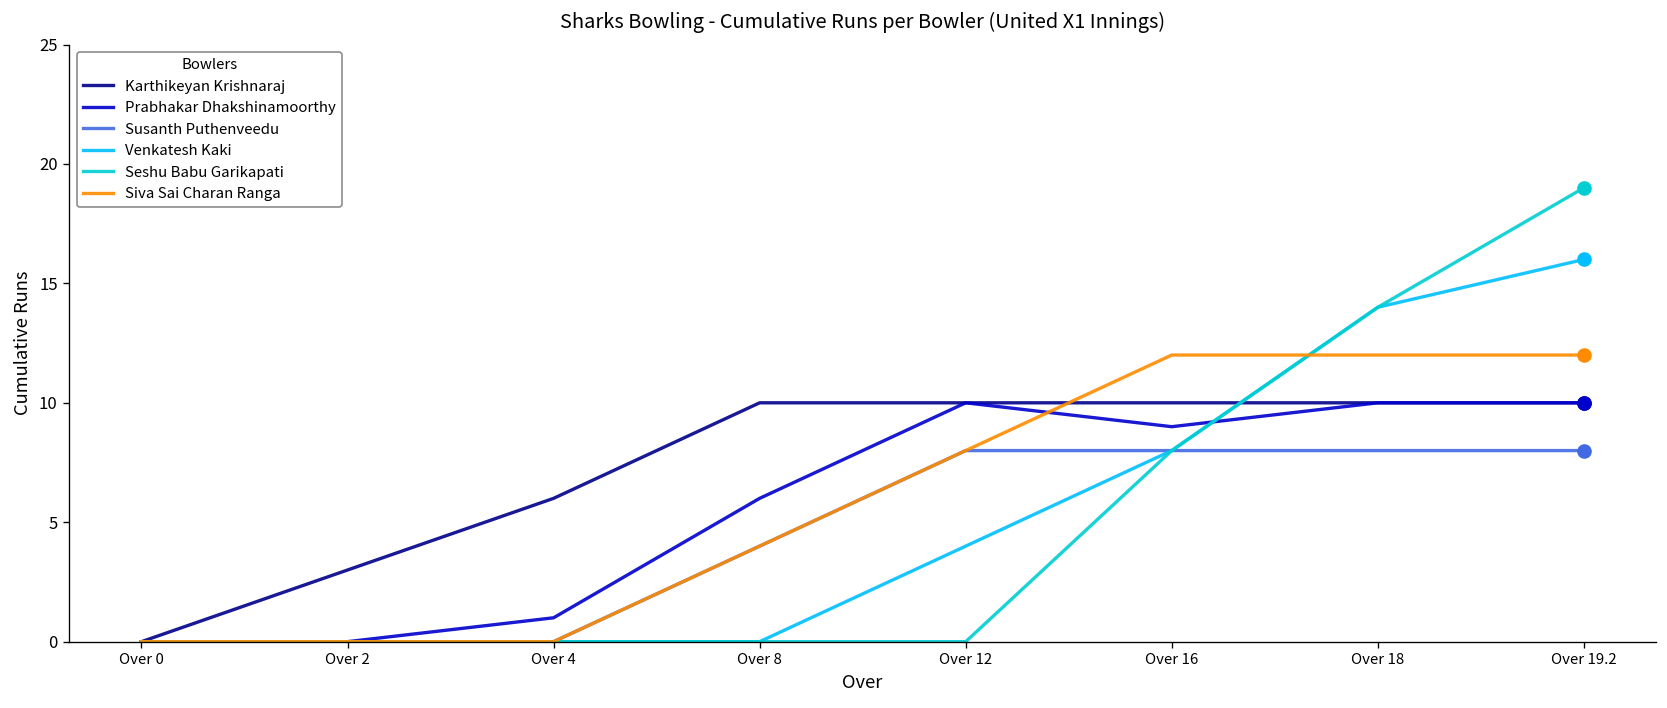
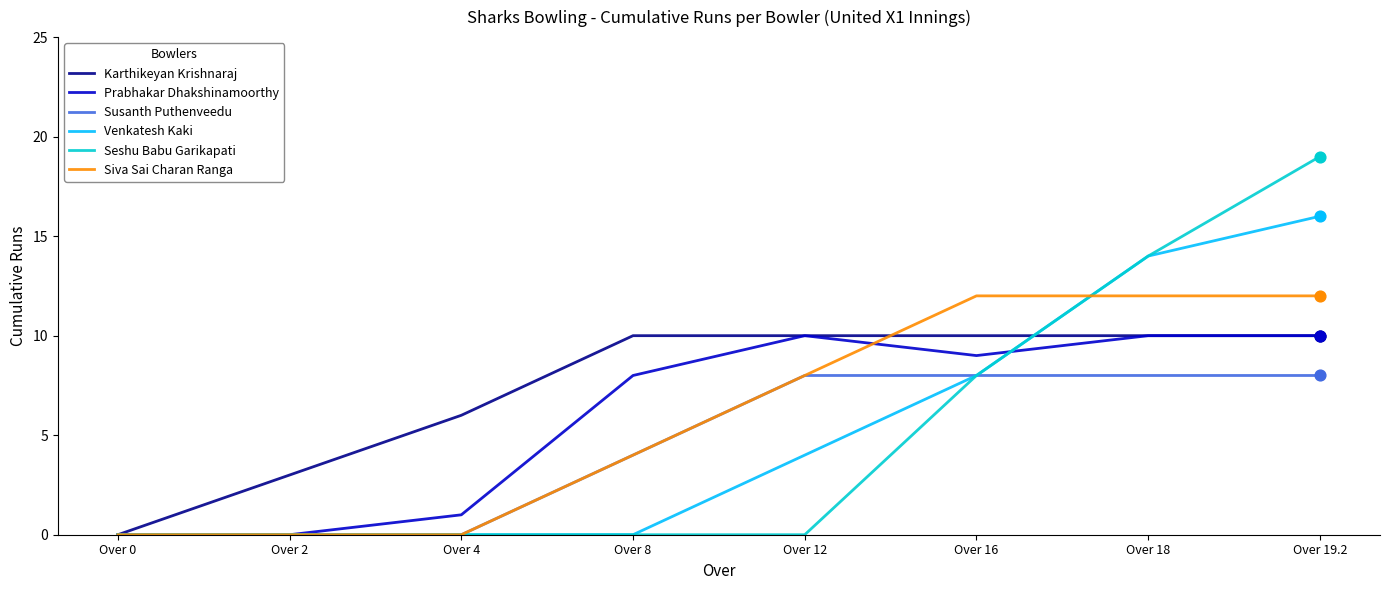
Prabhakar Dhakshinamoorthy, Over 8: 6 -> 8
